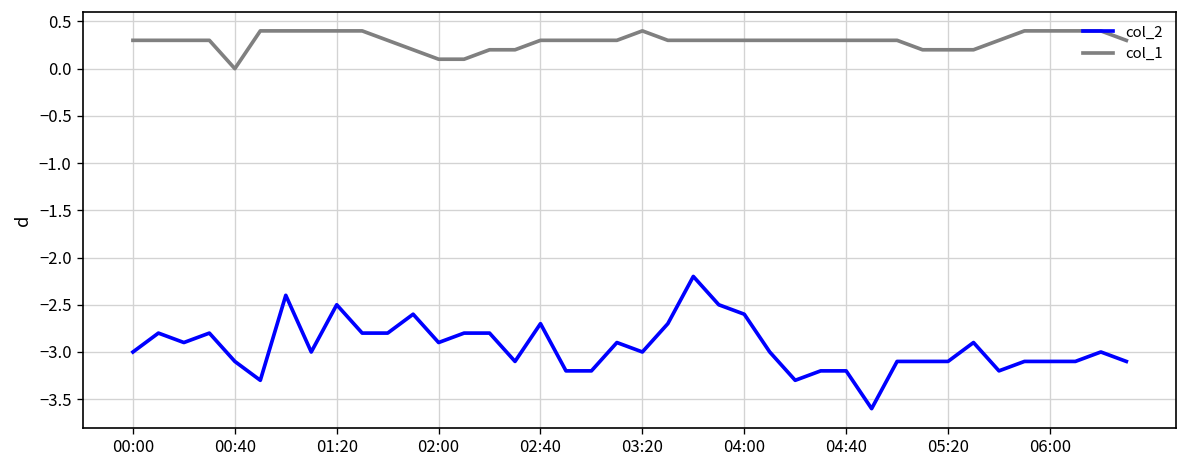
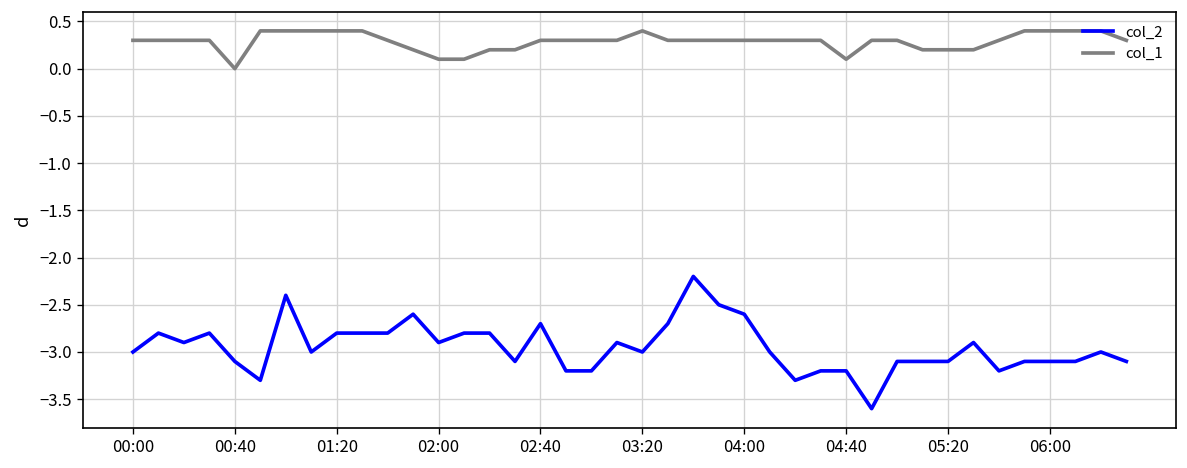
col_2, 01:20: -2.5 -> -2.8
col_1, 04:40: 0.3 -> 0.1
